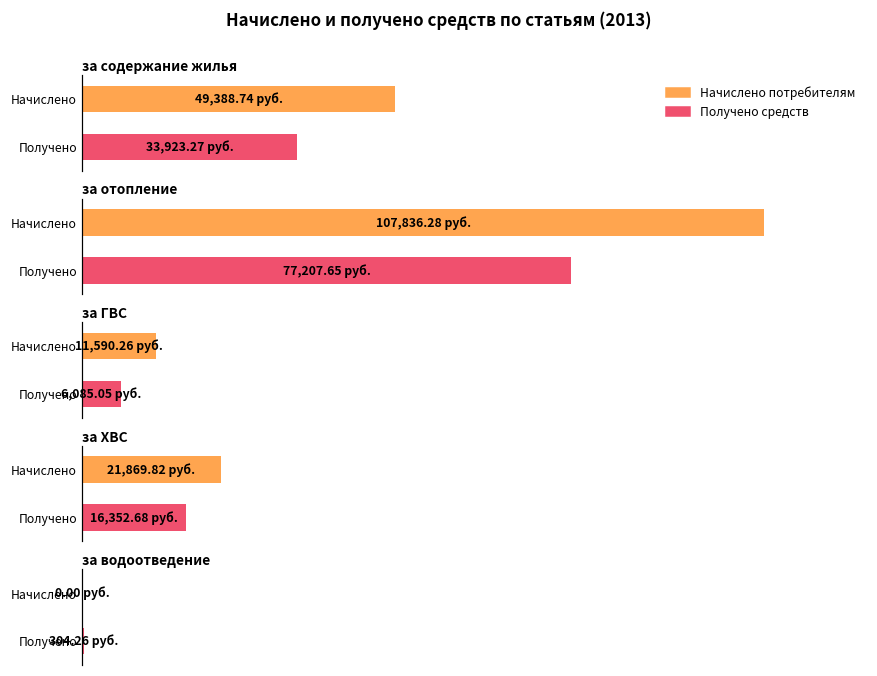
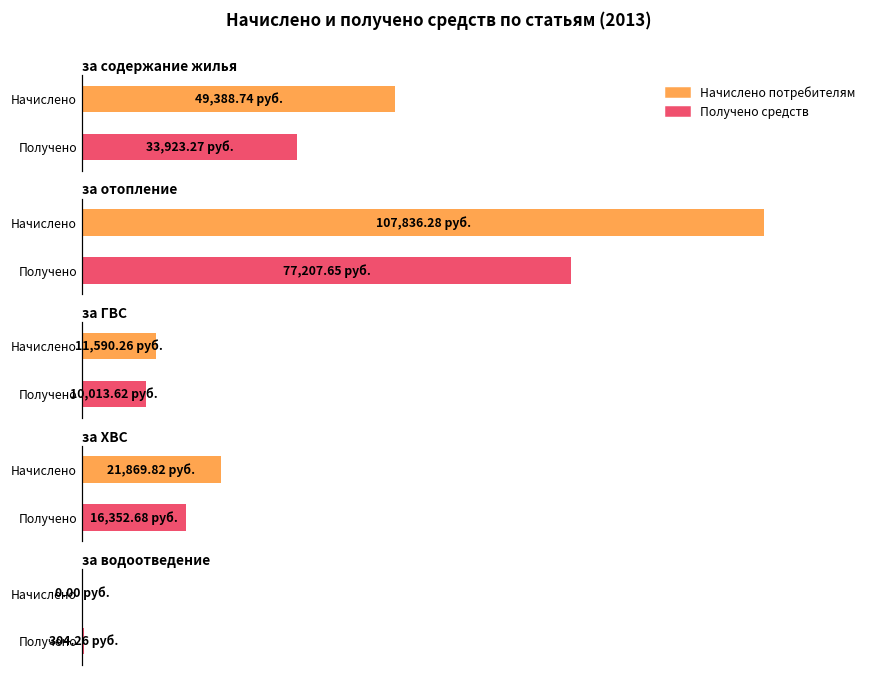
за ГВС, Получено: 6,085.05 -> 10,013.62
